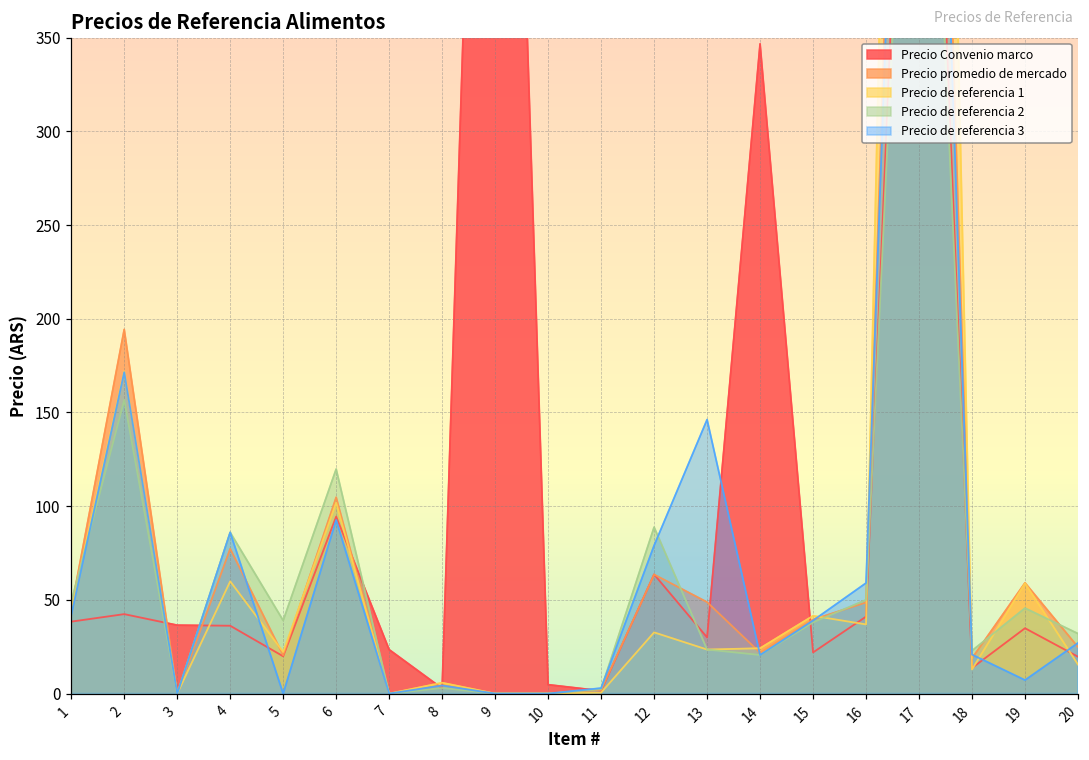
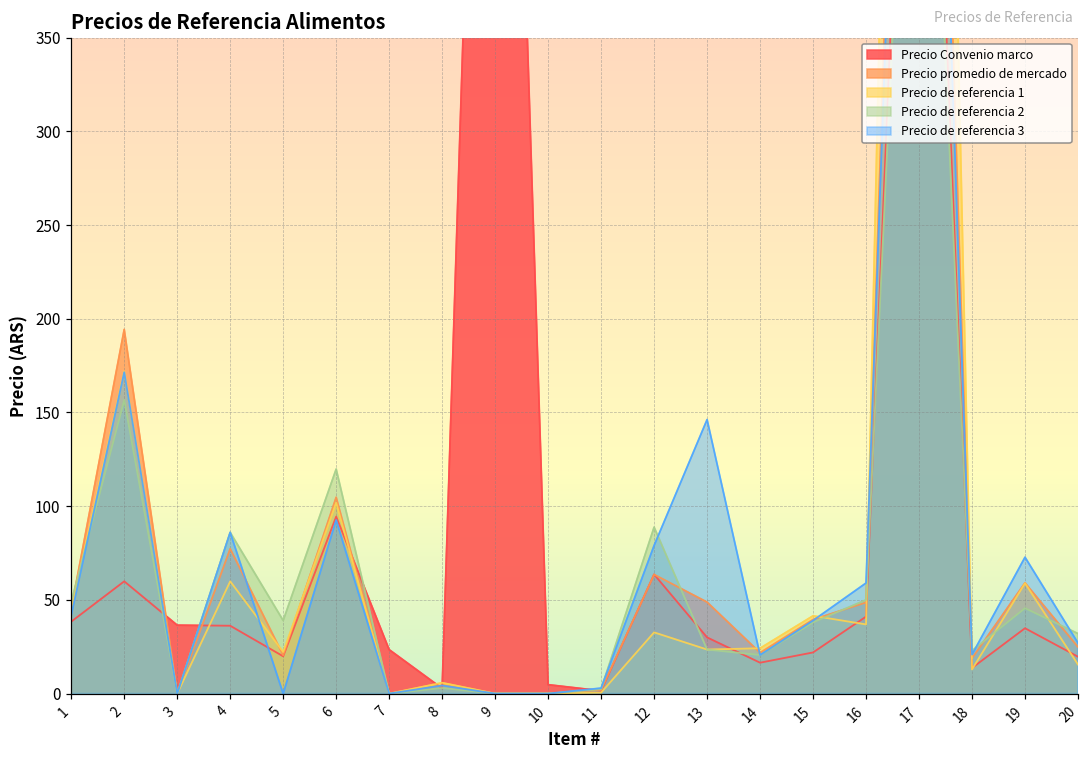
Precio Convenio marco, 2: 42 -> 60
Precio Convenio marco, 14: 347 -> 16
Precio de referencia 3, 19: 7 -> 73
